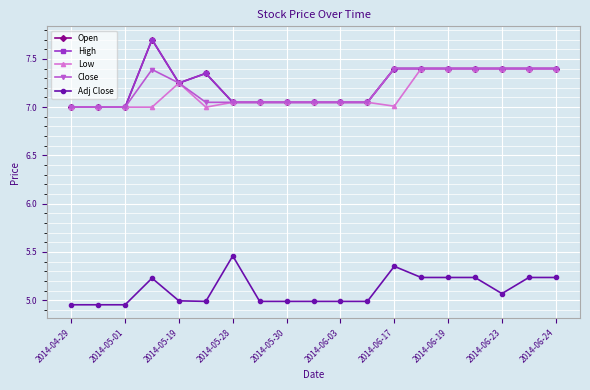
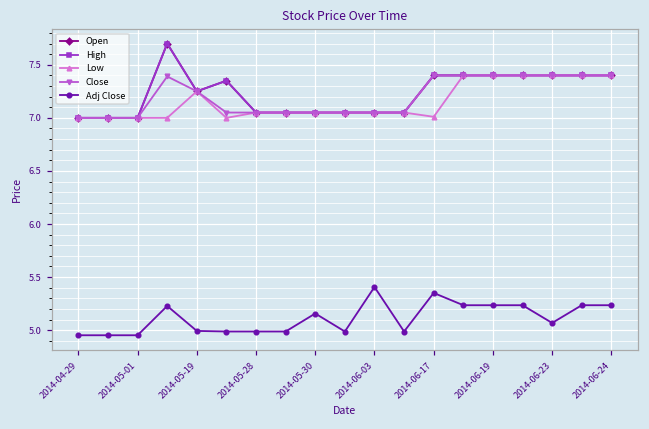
Adj Close, 2014-05-28: 5.5 -> 5.0
Adj Close, 2014-05-30: 5.0 -> 5.2
Adj Close, 2014-06-03: 5.0 -> 5.4
